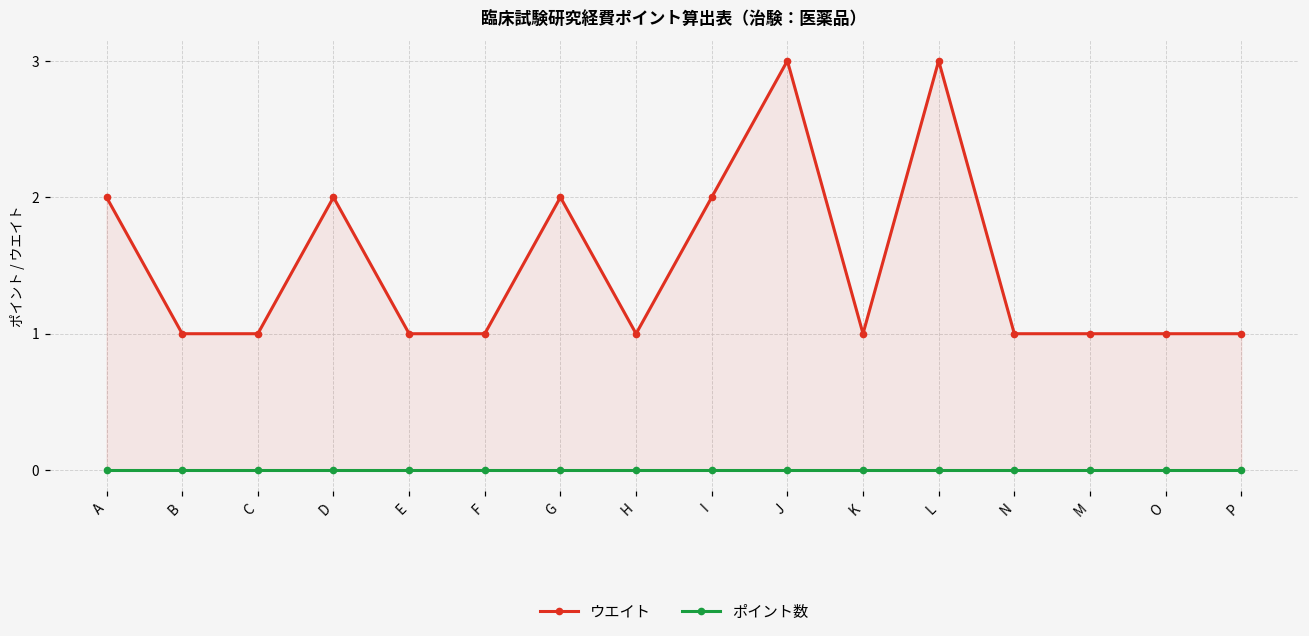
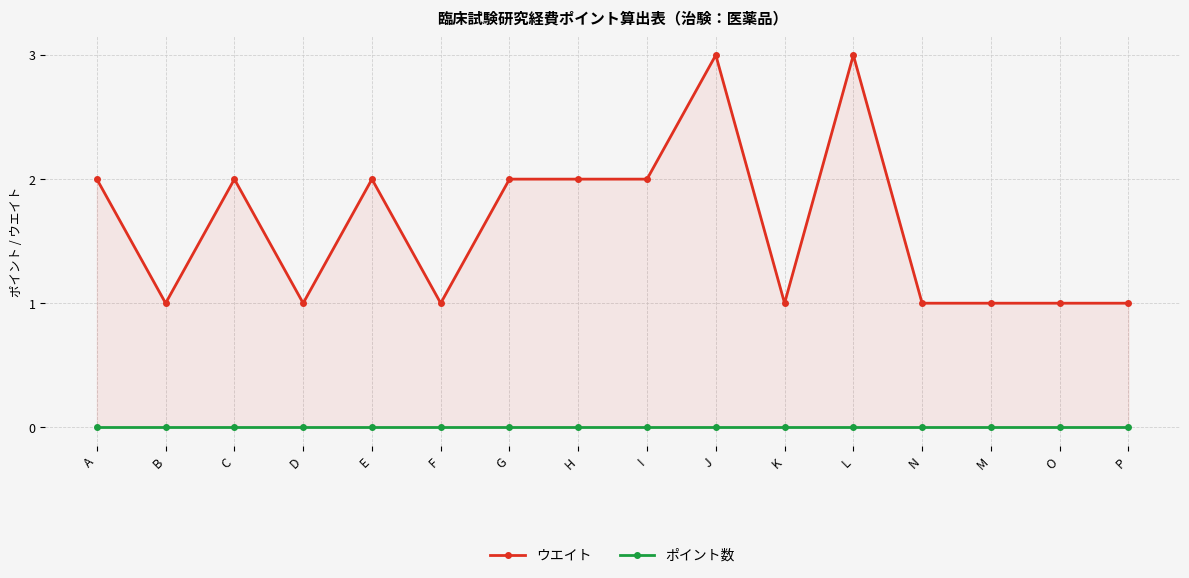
ウエイト, C: 1 -> 2
ウエイト, D: 2 -> 1
ウエイト, E: 1 -> 2
ウエイト, H: 1 -> 2
